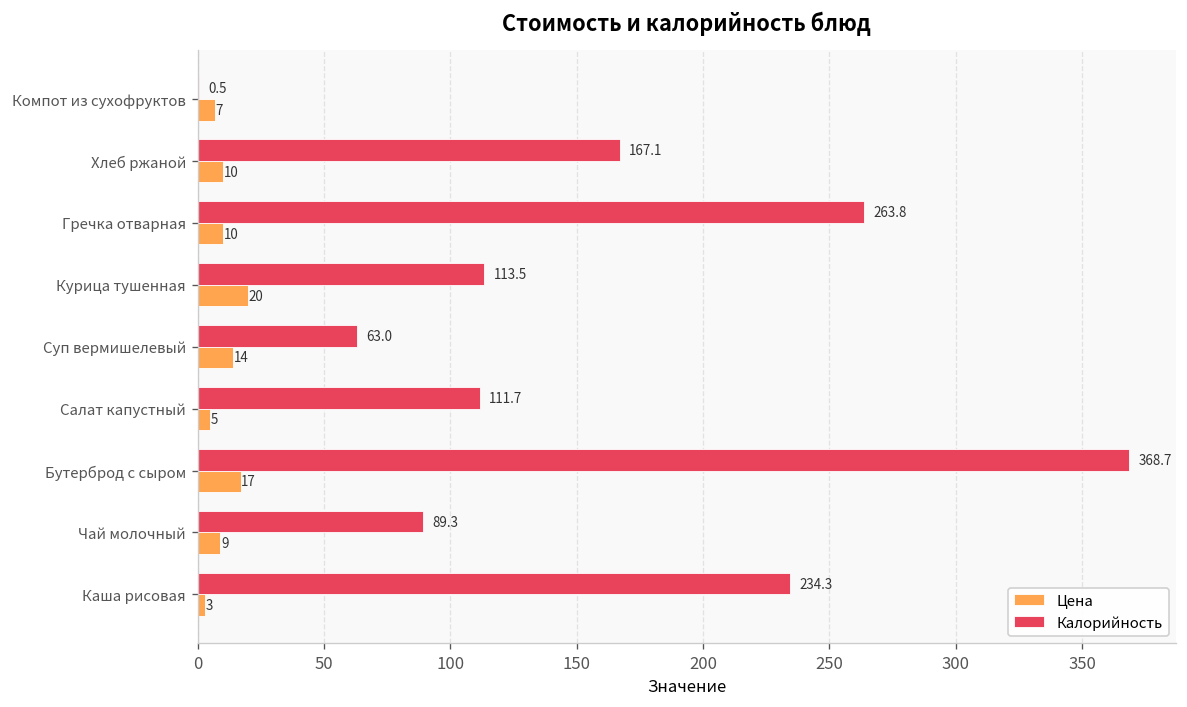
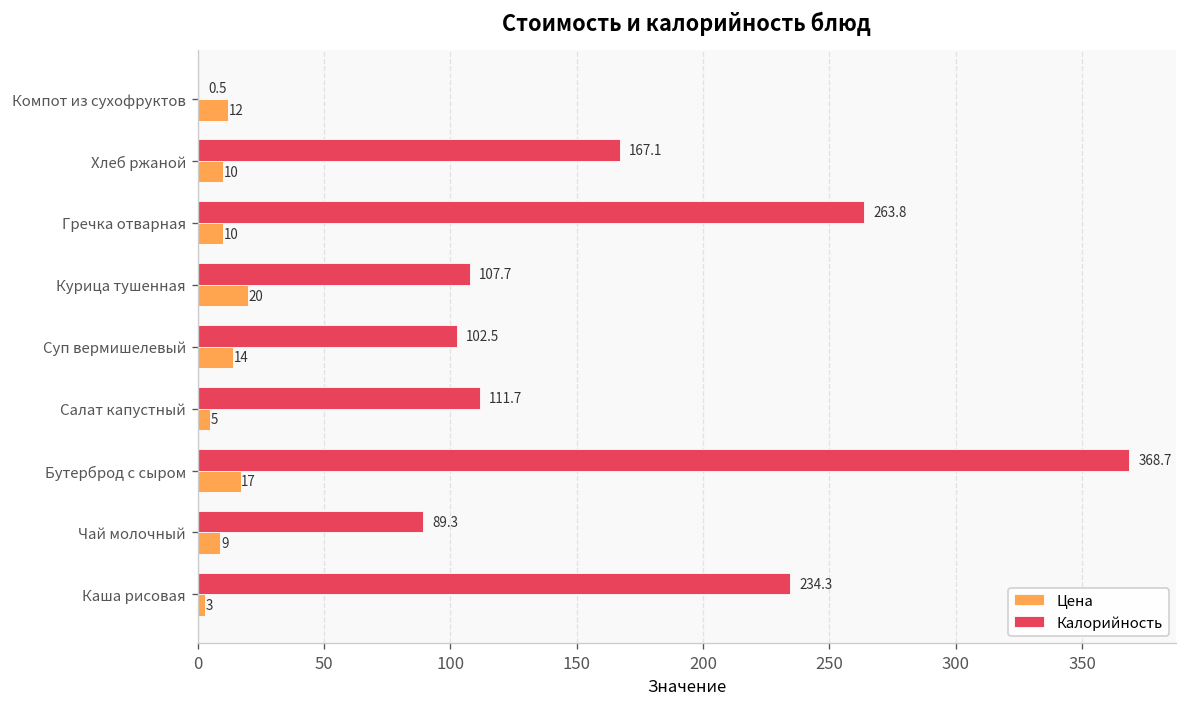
Цена, Компот из сухофруктов: 7 -> 12
Калорийность, Курица тушенная: 113.5 -> 107.7
Калорийность, Суп вермишелевый: 63.0 -> 102.5
